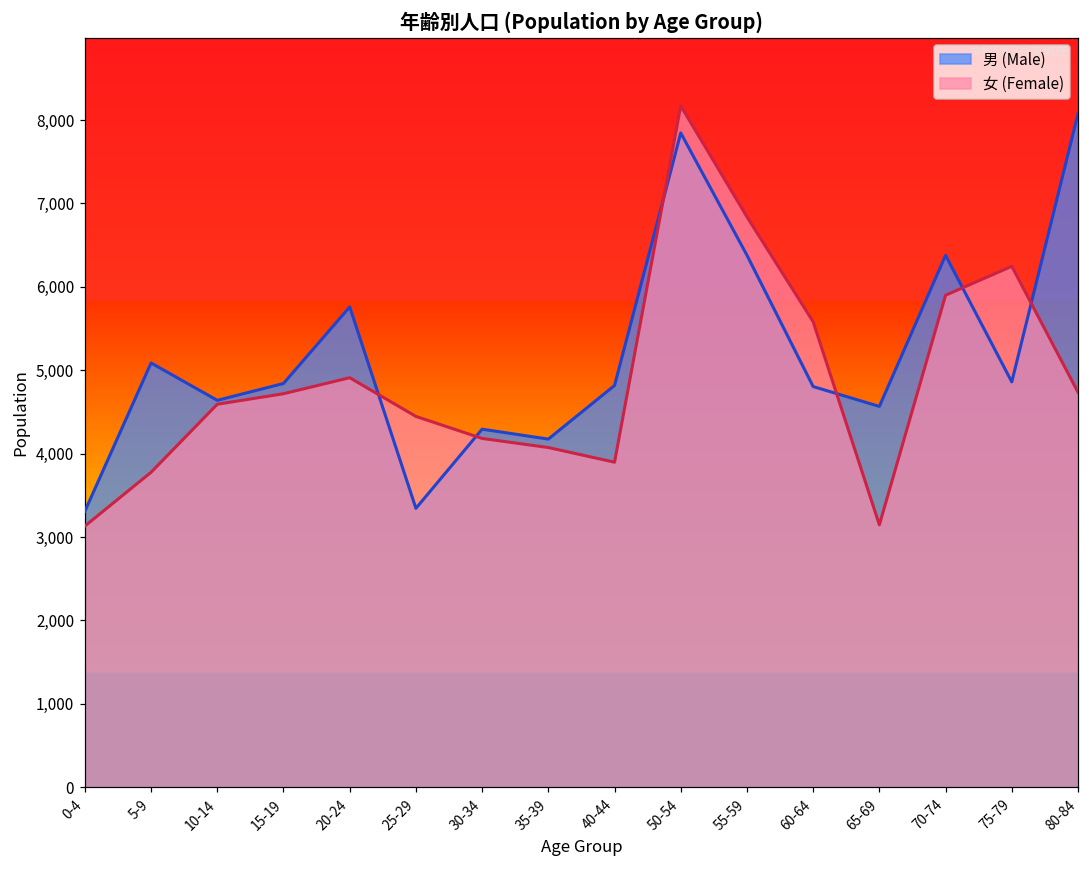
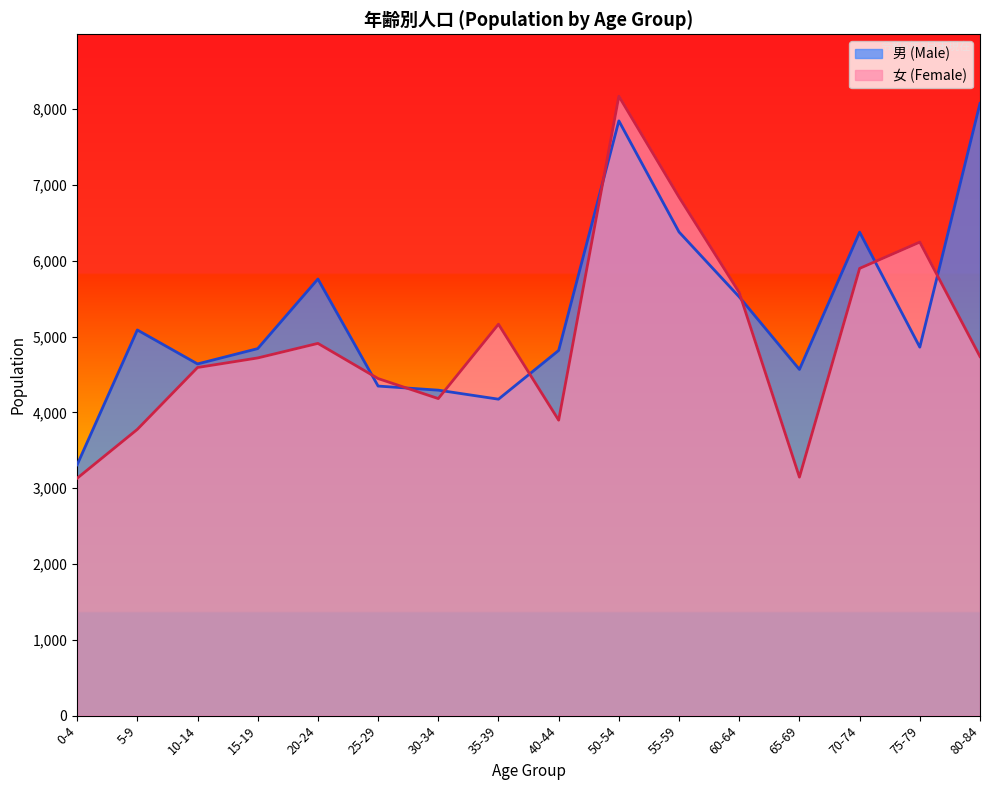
男 (Male), 25-29: 3,300 -> 4,300
女 (Female), 35-39: 4,100 -> 5,200
男 (Male), 60-64: 4,800 -> 5,500
